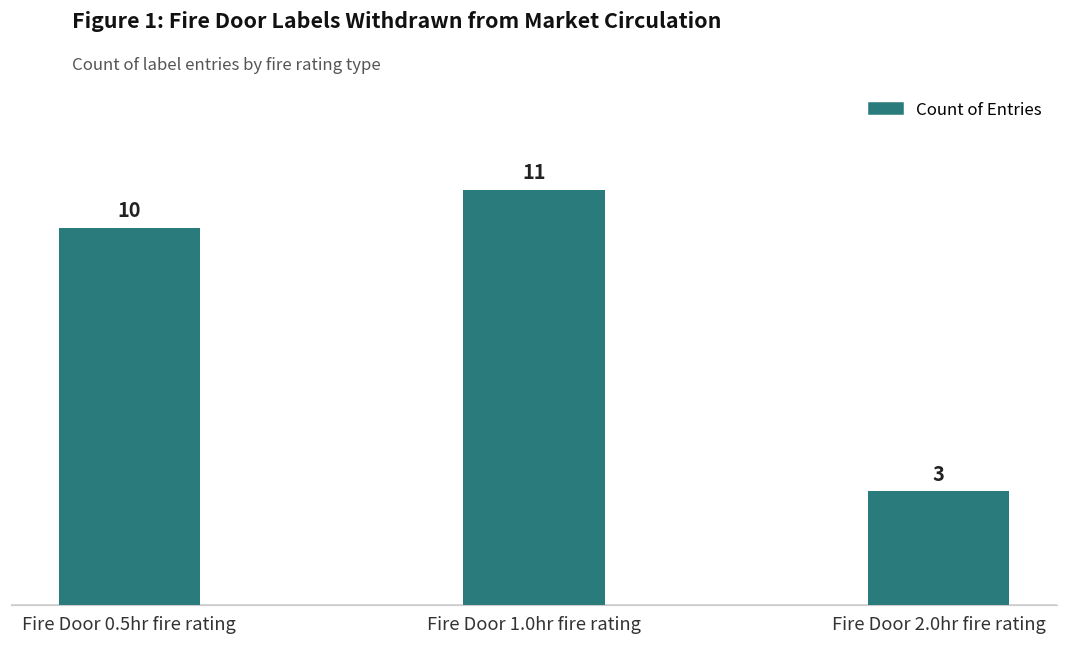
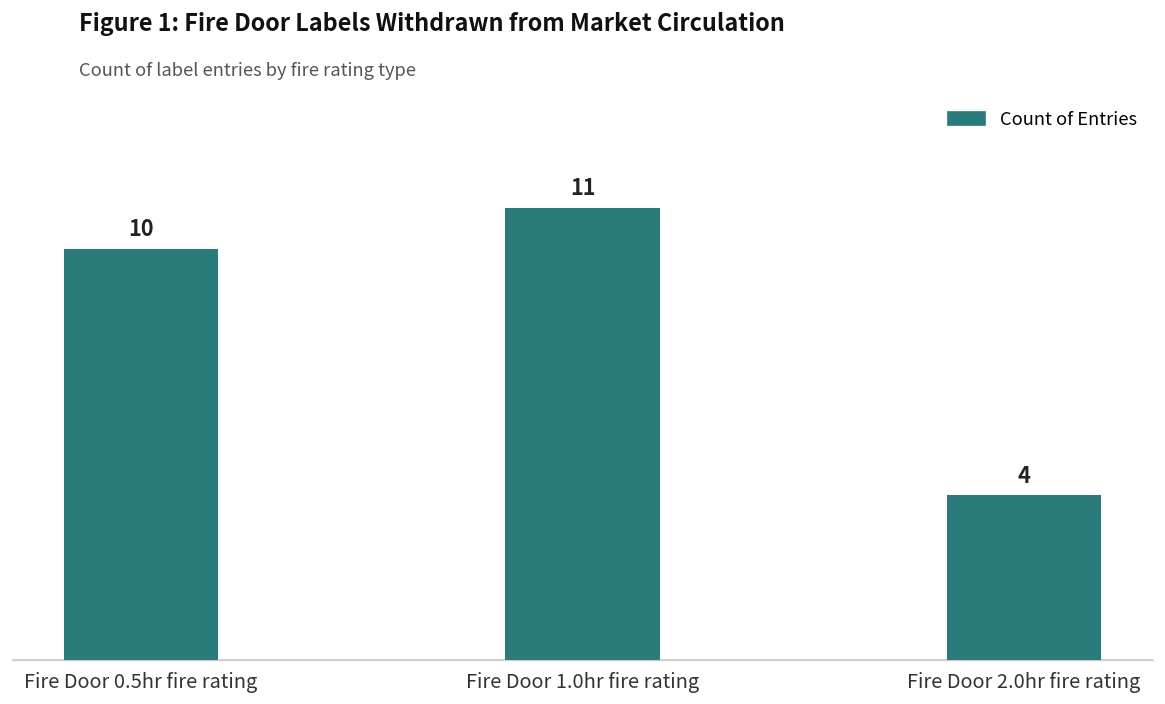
Fire Door 2.0hr fire rating: 3 -> 4
